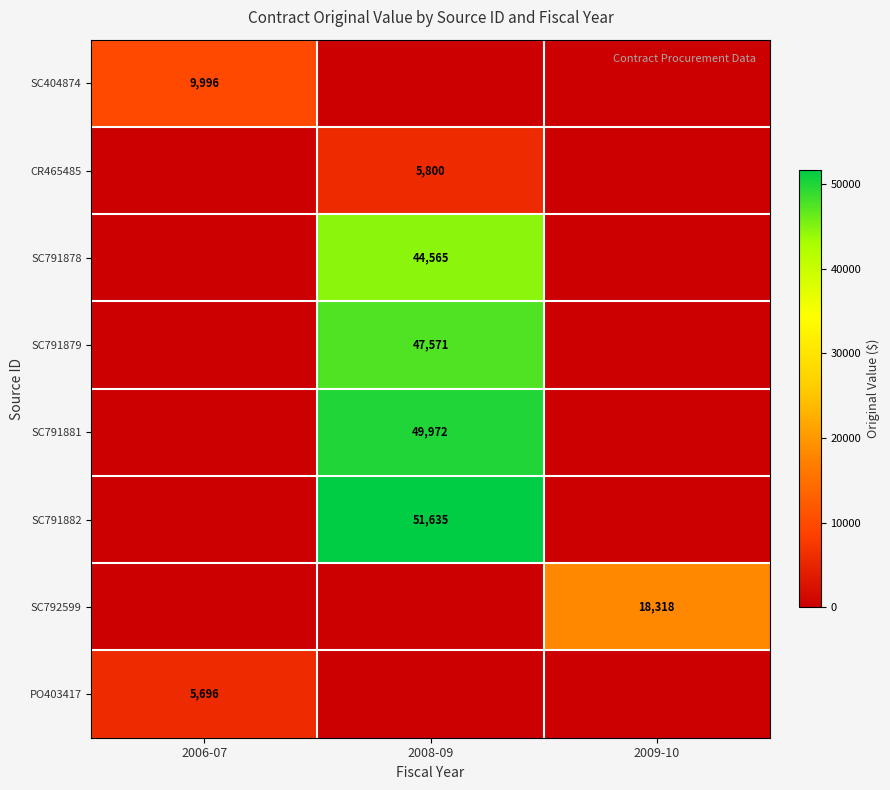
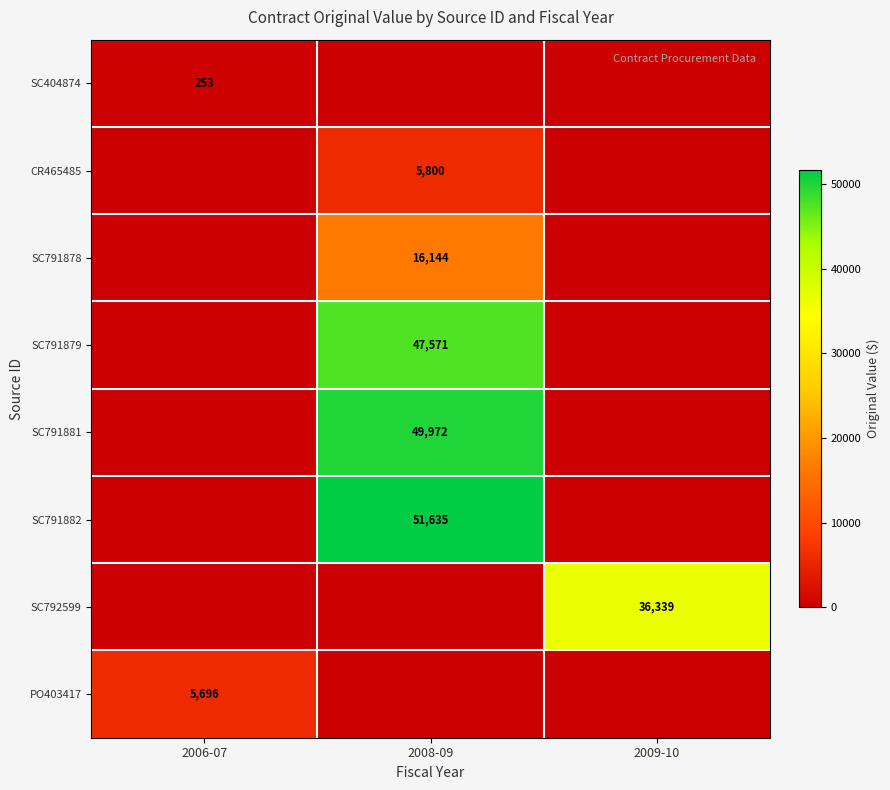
SC404874, 2006-07: 9,996 -> 253
SC791878, 2008-09: 44,565 -> 16,144
SC792599, 2009-10: 18,318 -> 36,339
